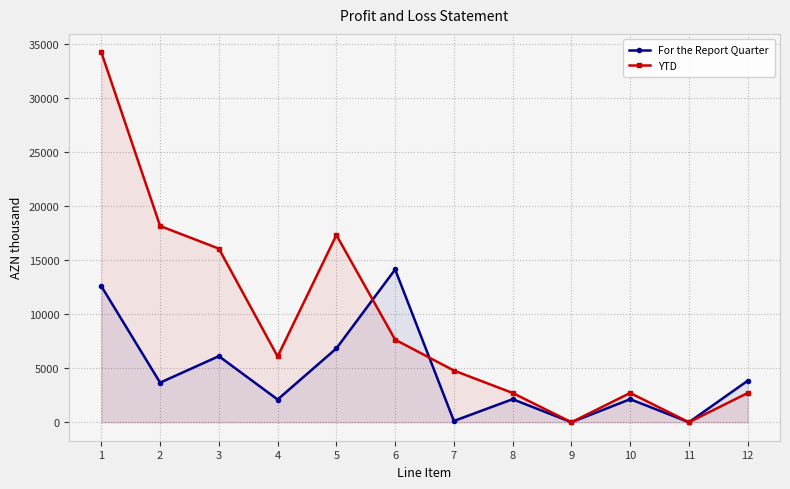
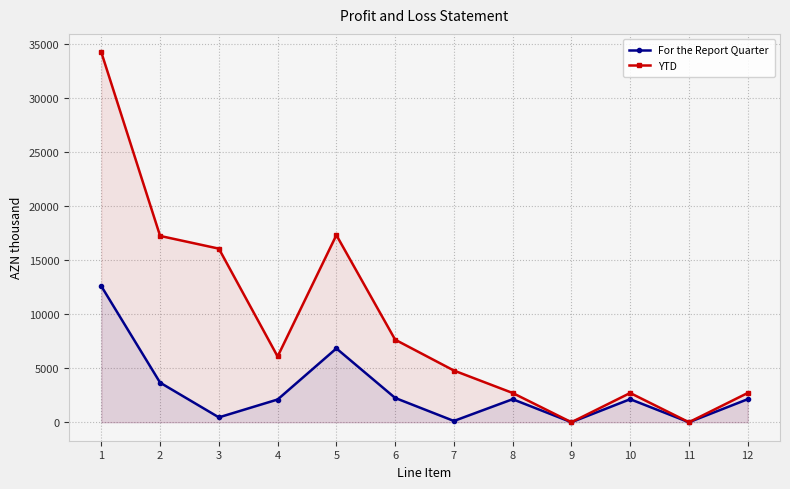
YTD, 2: 18200 -> 17200
For the Report Quarter, 3: 6100 -> 500
For the Report Quarter, 6: 14100 -> 2200
For the Report Quarter, 12: 3800 -> 2100
